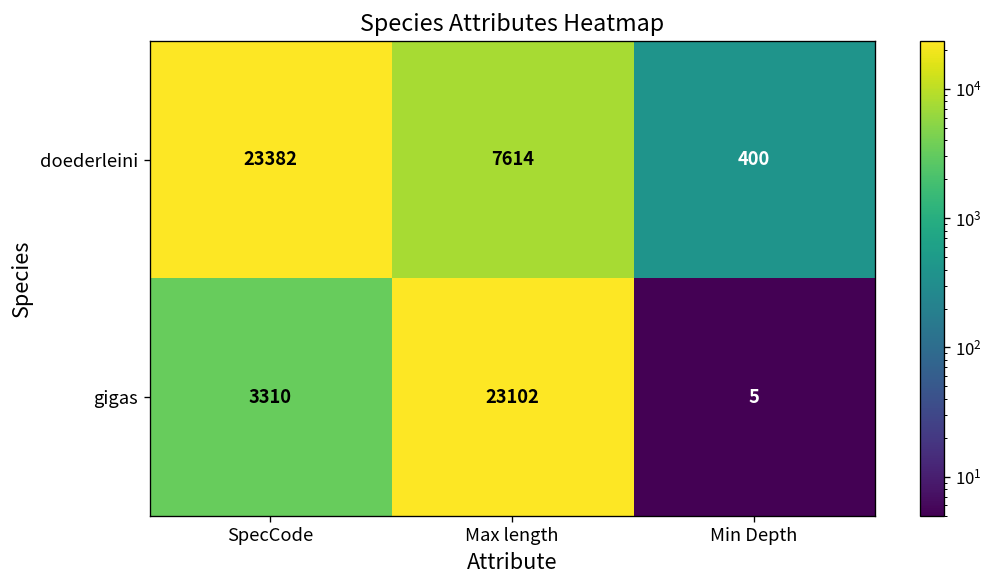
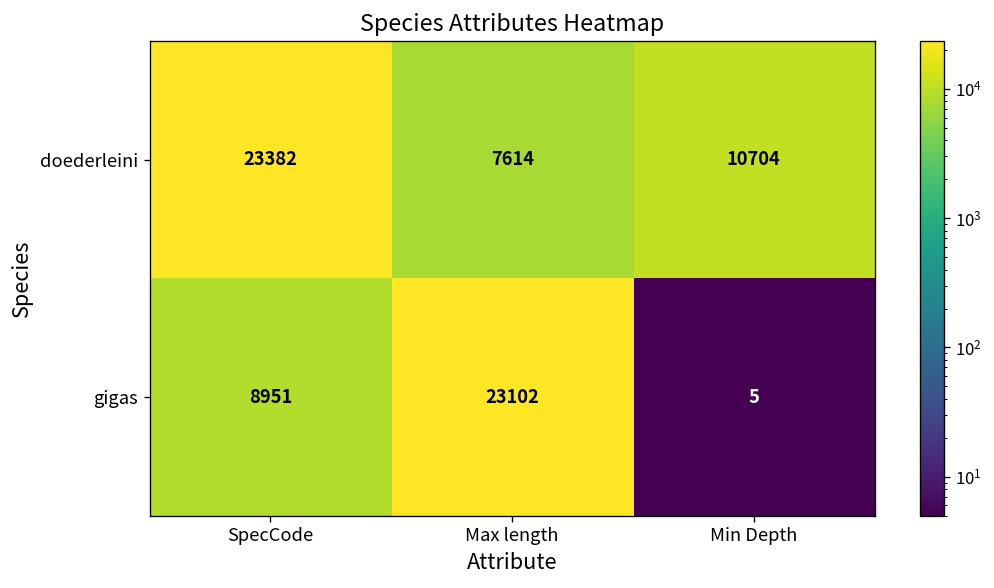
doederleini, Min Depth: 400 -> 10704
gigas, SpecCode: 3310 -> 8951
